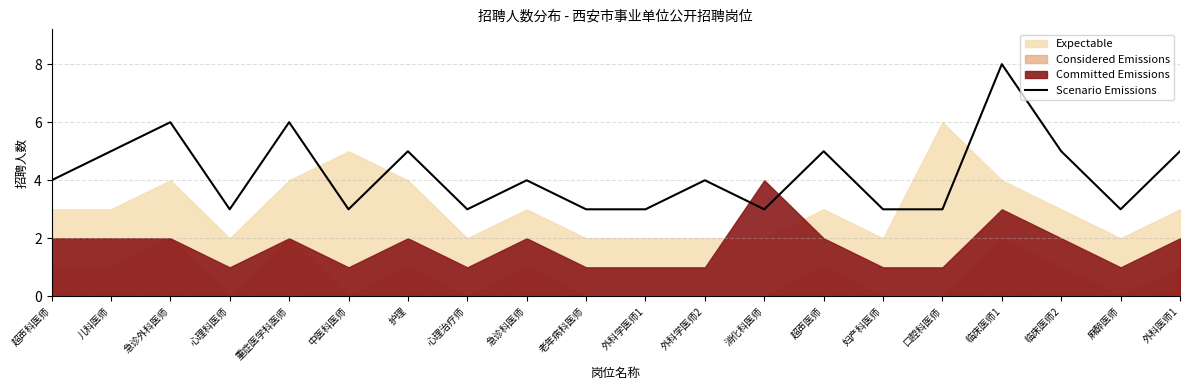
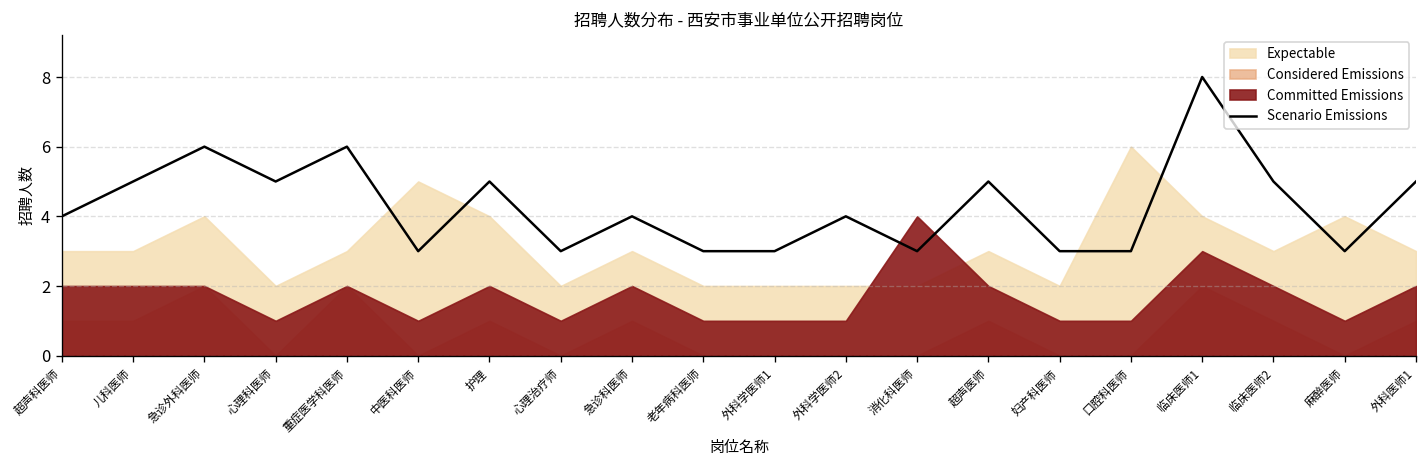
Scenario Emissions, 心理科医师: 3 -> 5
Expectable, 重症医学科医师: 4 -> 3
Expectable, 麻醉医师: 2 -> 4
